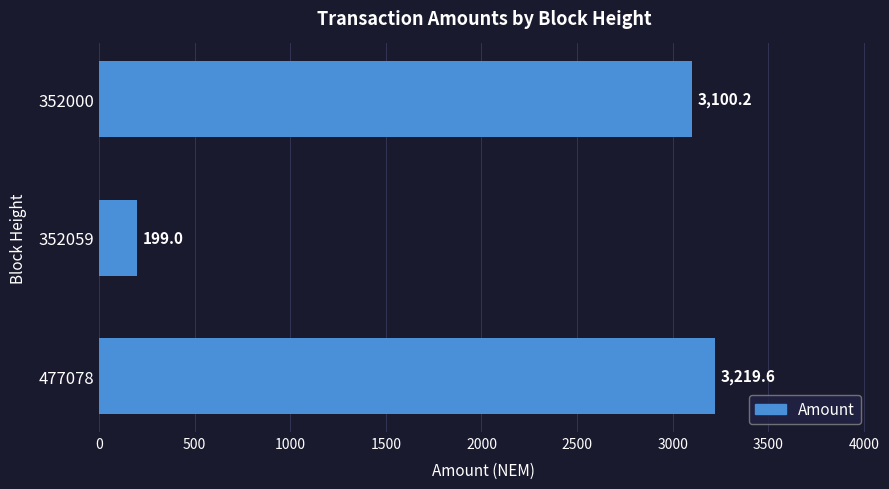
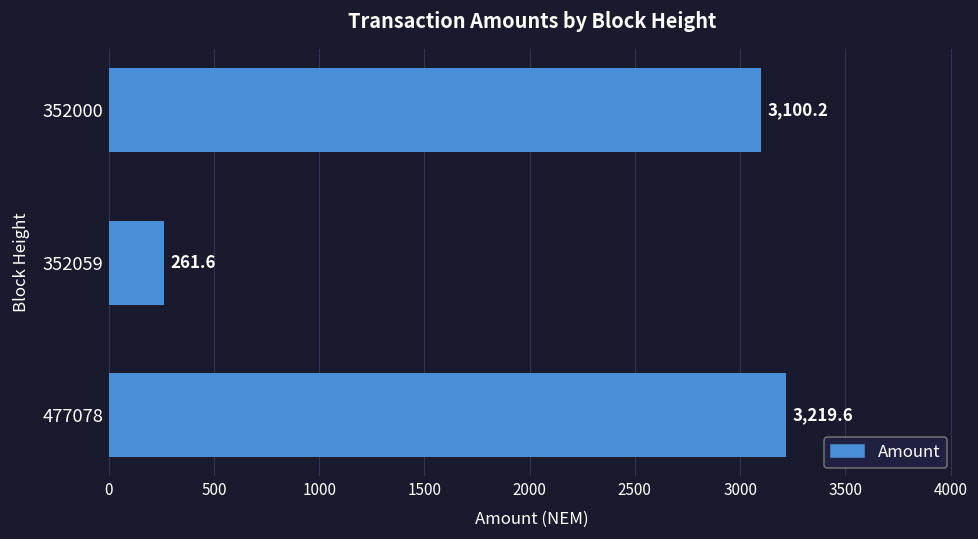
352059: 199.0 -> 261.6
